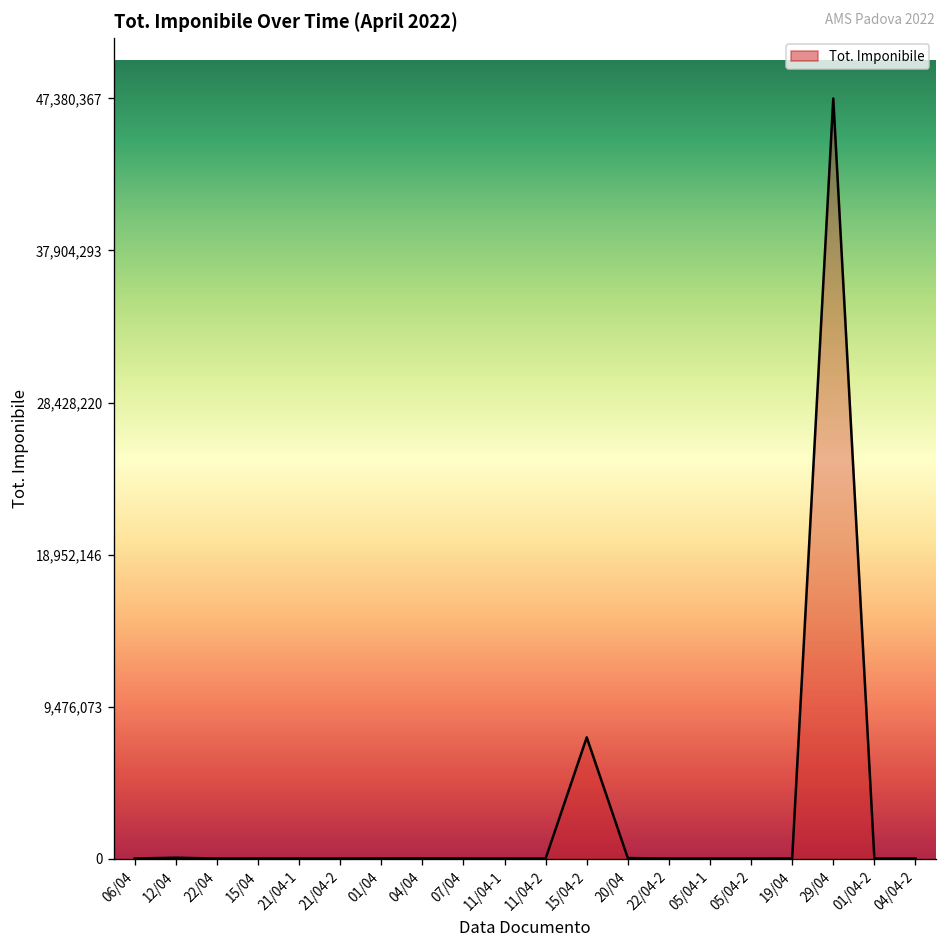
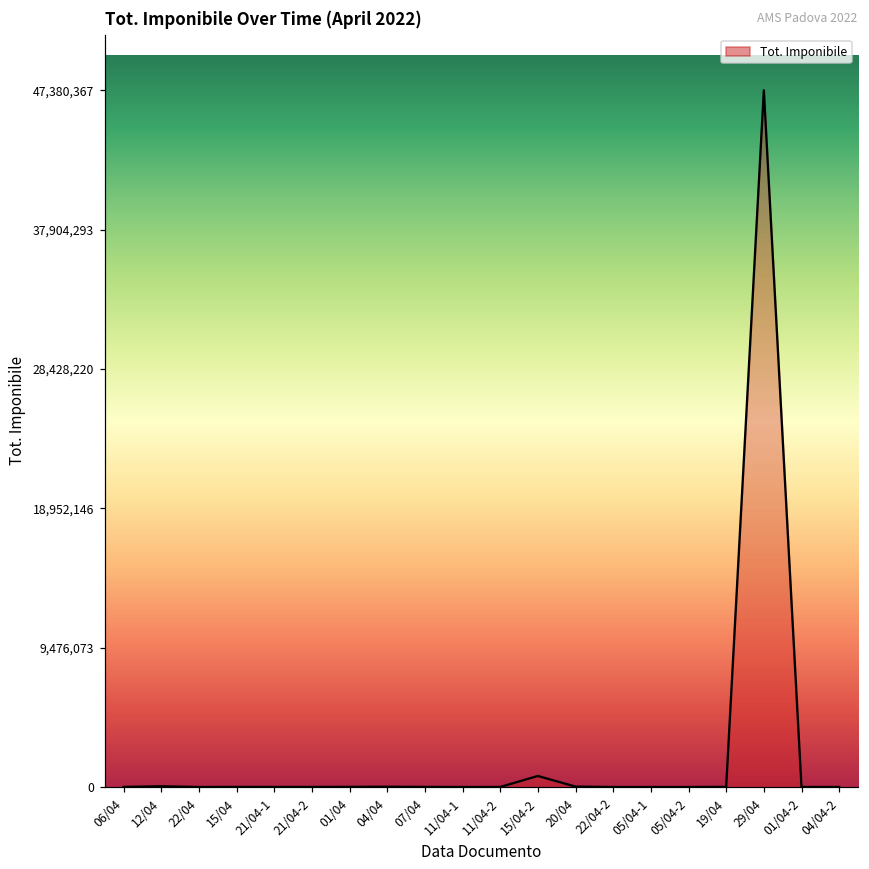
15/04-2: 7,600,000 -> 800,000
